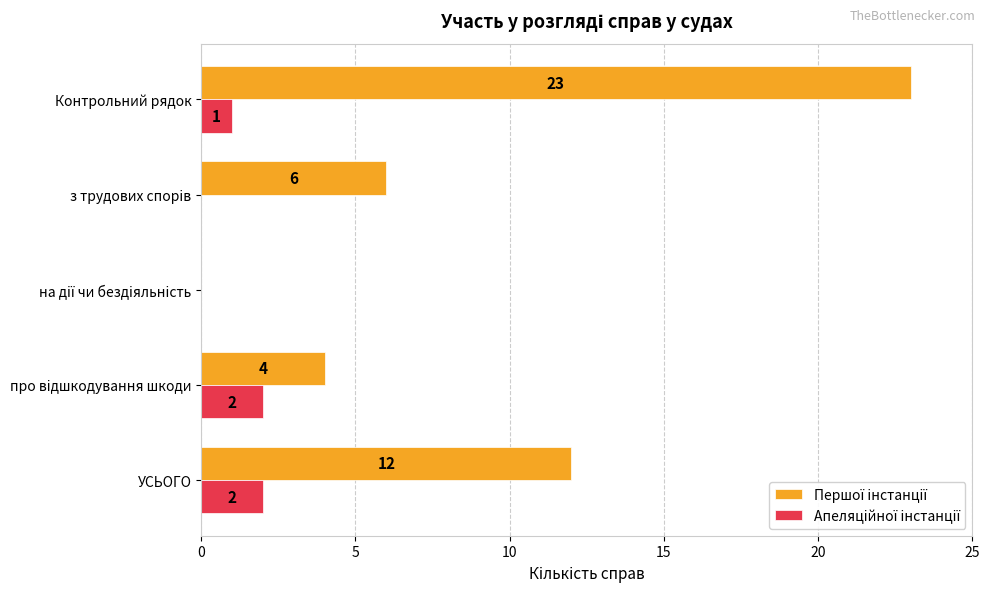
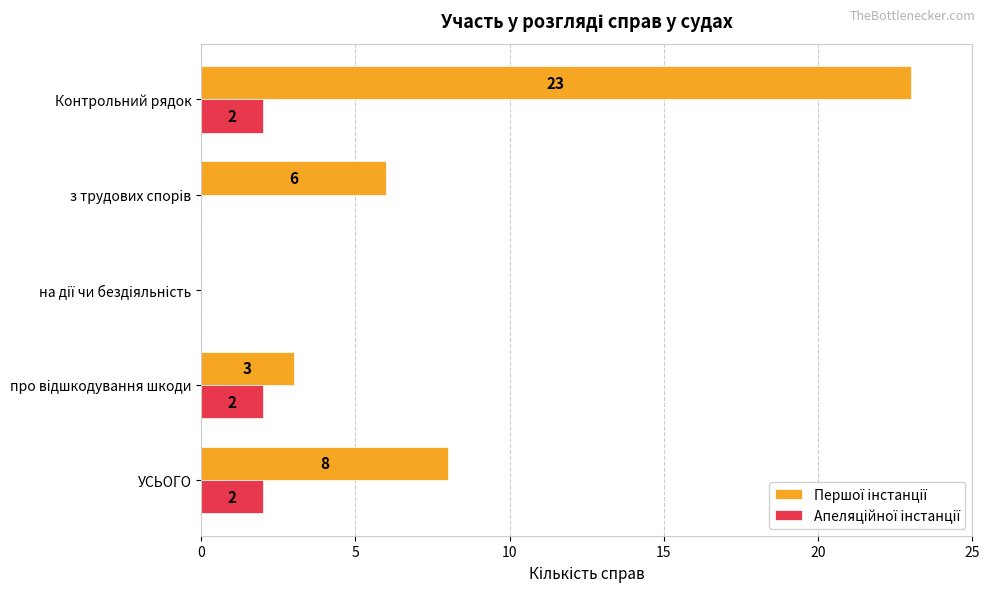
Апеляційної інстанції, Контрольний рядок: 1 -> 2
Першої інстанції, про відшкодування шкоди: 4 -> 3
Першої інстанції, УСЬОГО: 12 -> 8
